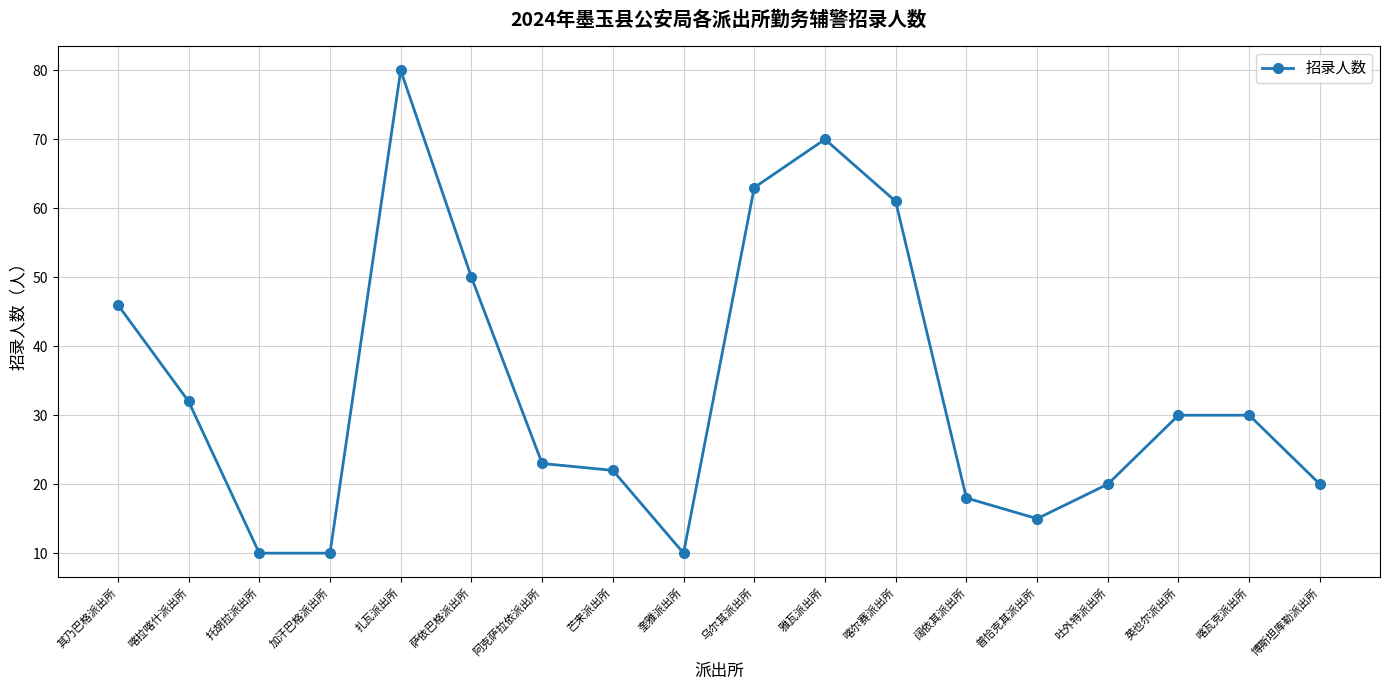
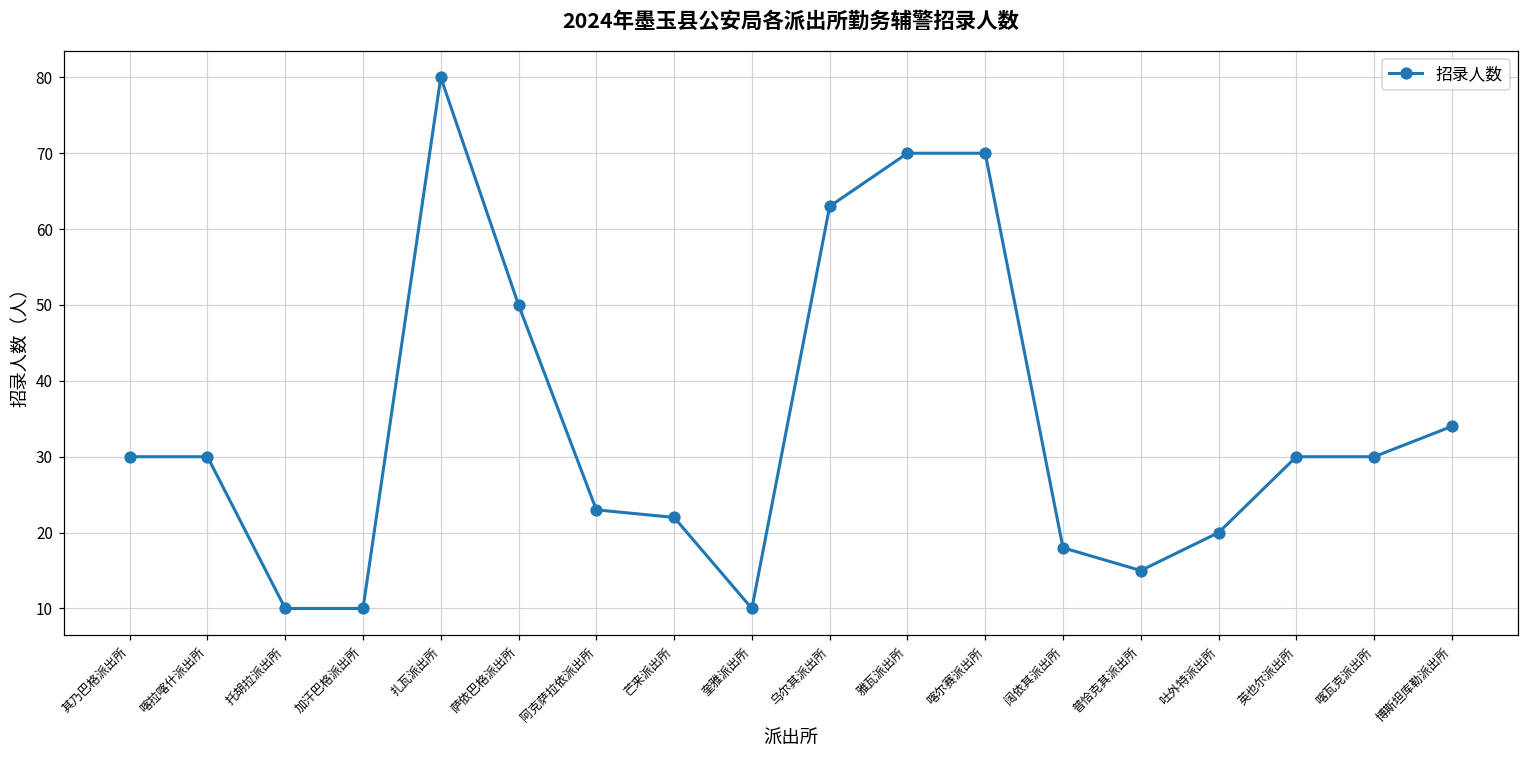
其乃巴格派出所: 46 -> 30
喀拉喀什派出所: 32 -> 30
喀尔赛派出所: 61 -> 70
博斯坦库勒派出所: 20 -> 34
